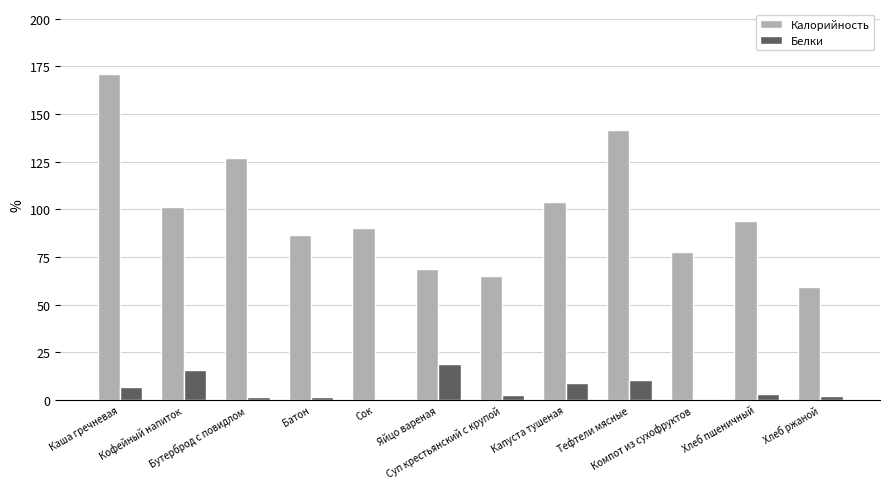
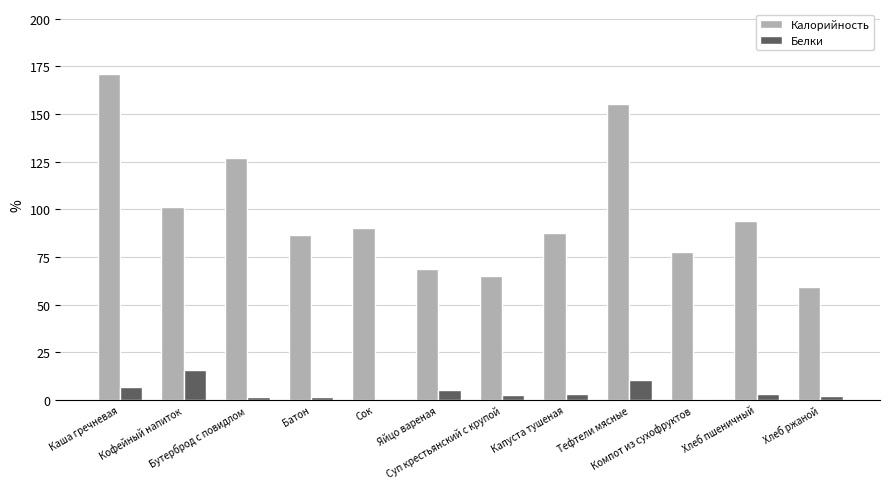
Белки, Яйцо вареная: 19 -> 5
Калорийность, Капуста тушеная: 104 -> 88
Белки, Капуста тушеная: 9 -> 3
Калорийность, Тефтели мясные: 142 -> 155
